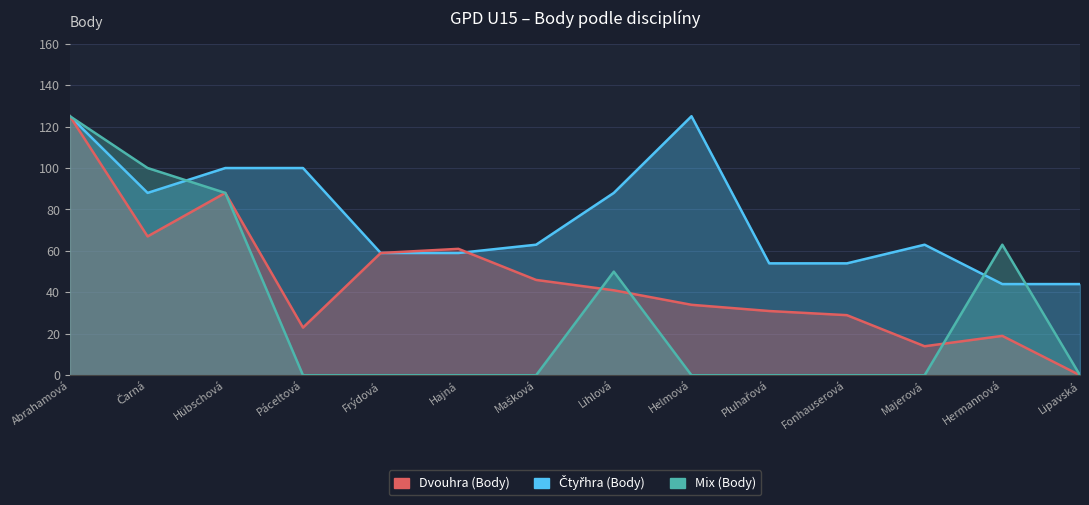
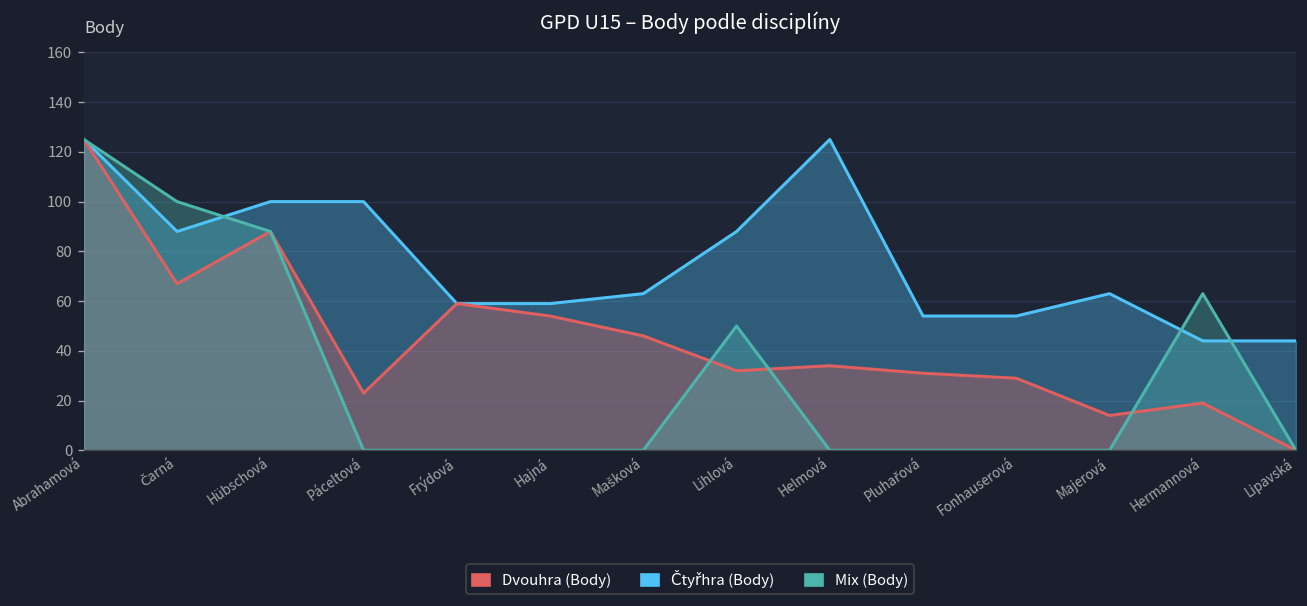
Dvouhra (Body), Hajná: 61 -> 54
Dvouhra (Body), Lihlová: 41 -> 32
